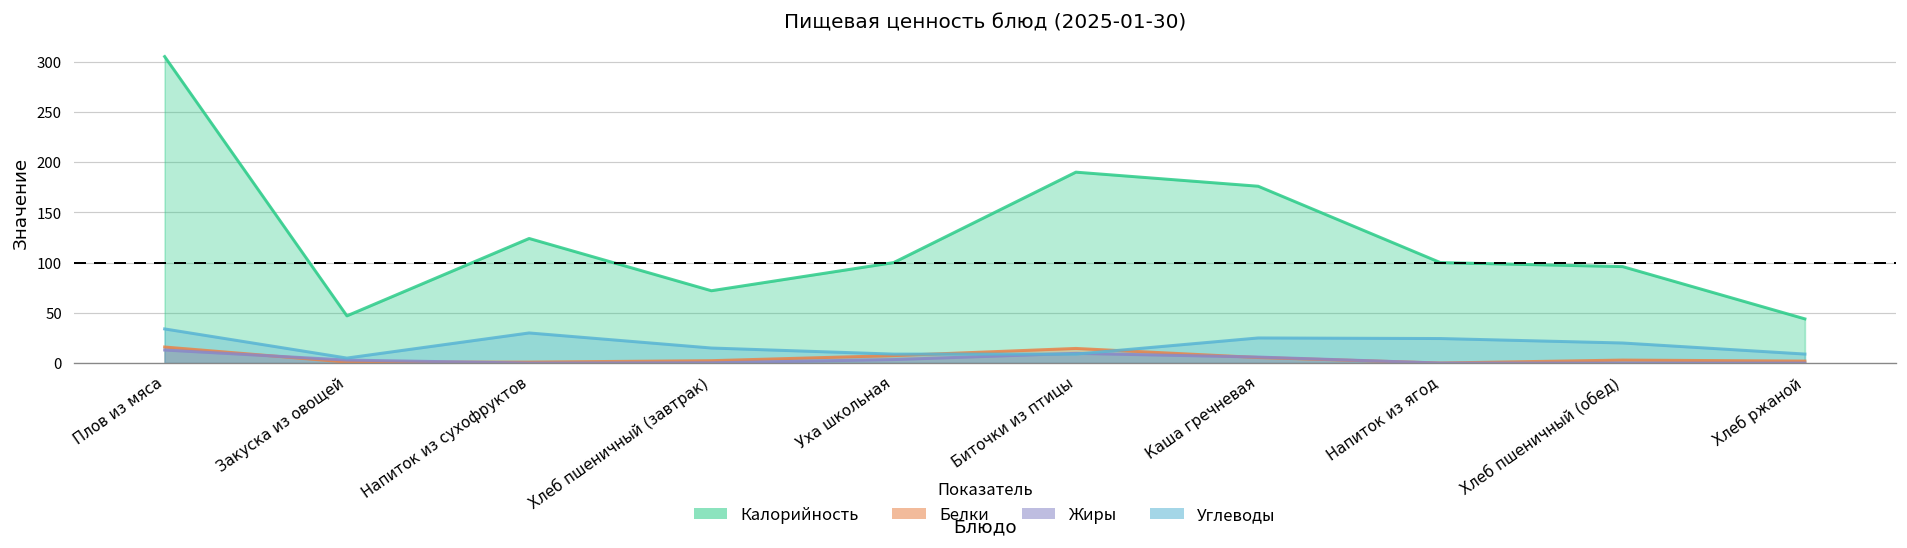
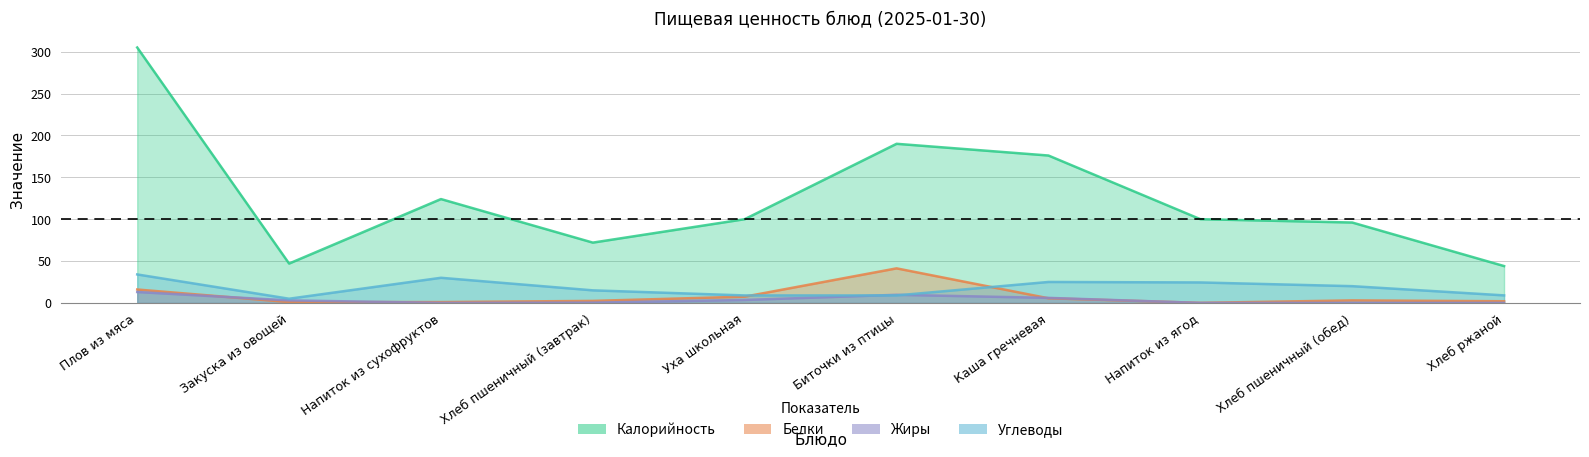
Белки, Биточки из птицы: 10 -> 40
